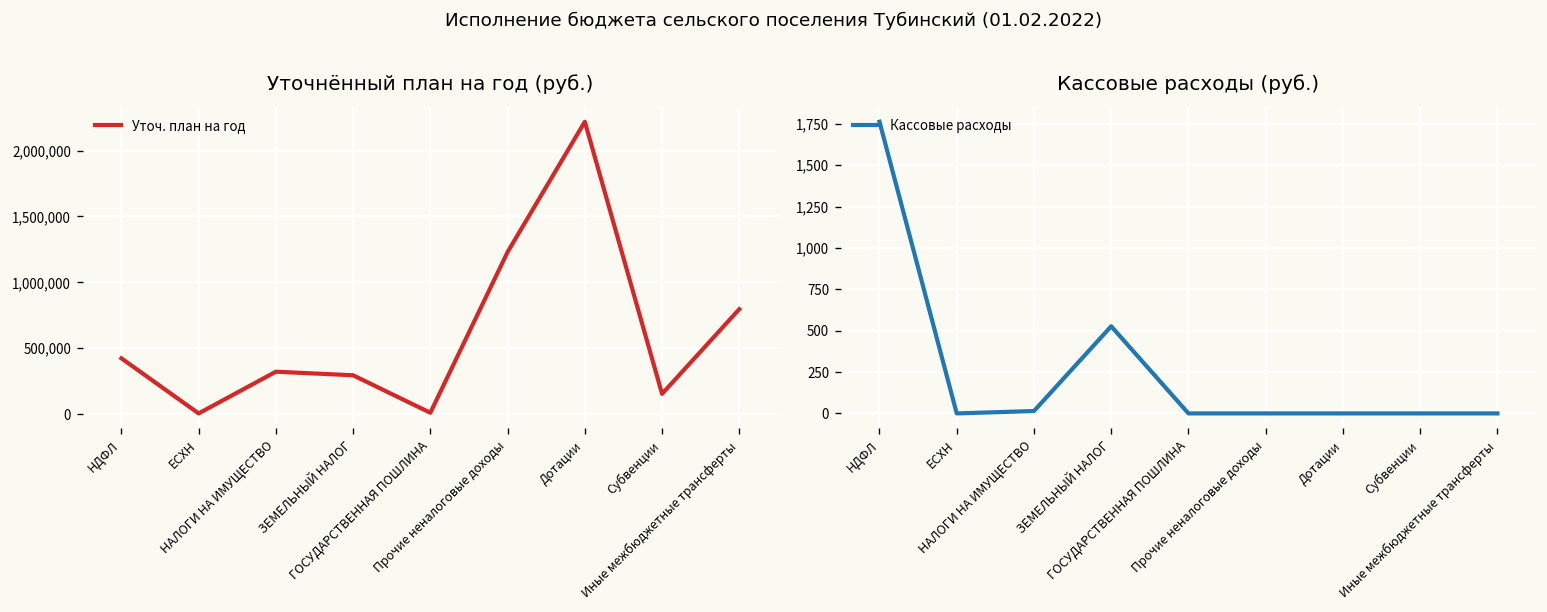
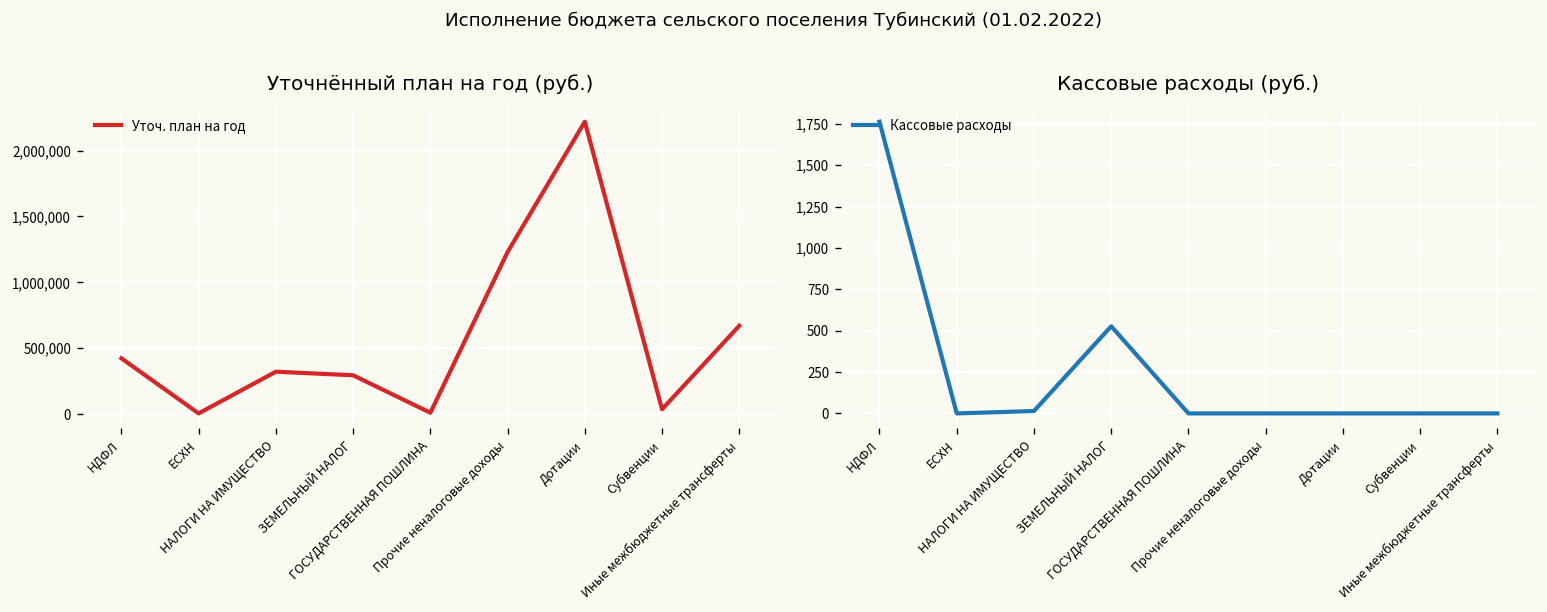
Уточнённый план на год (руб.), Субвенции: 150,000 -> 40,000
Уточнённый план на год (руб.), Иные межбюджетные трансферты: 800,000 -> 670,000
